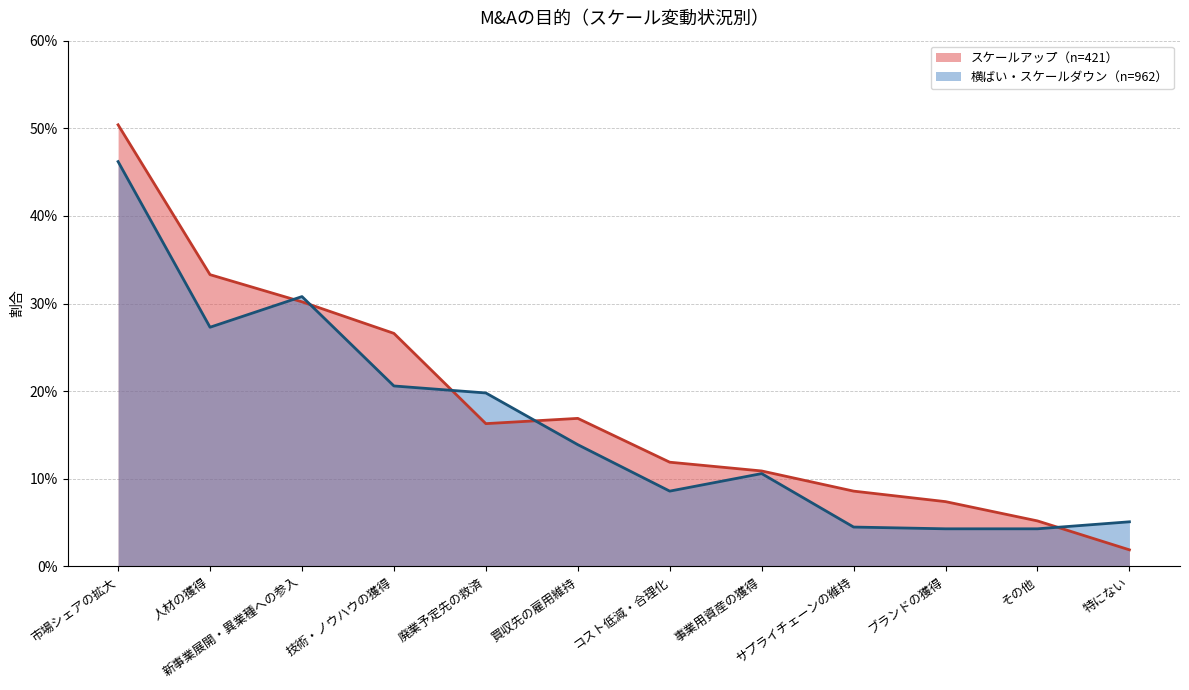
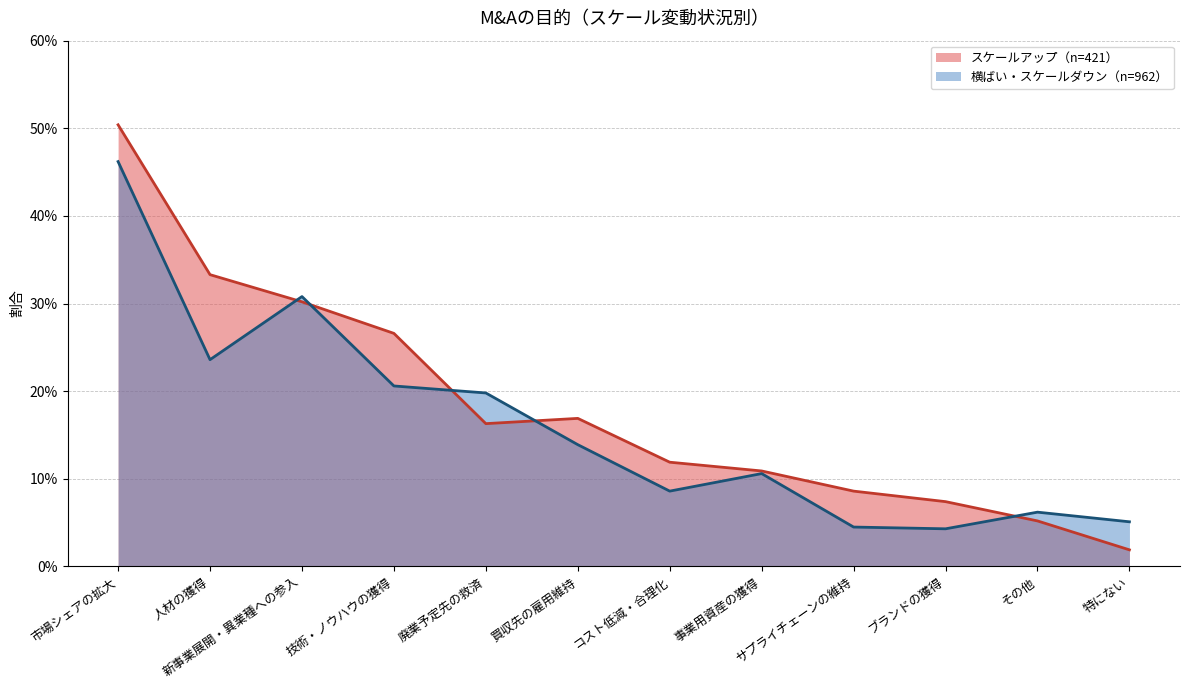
横ばい・スケールダウン（n=962）, 人材の獲得: 27% -> 24%
横ばい・スケールダウン（n=962）, その他: 4% -> 6%
